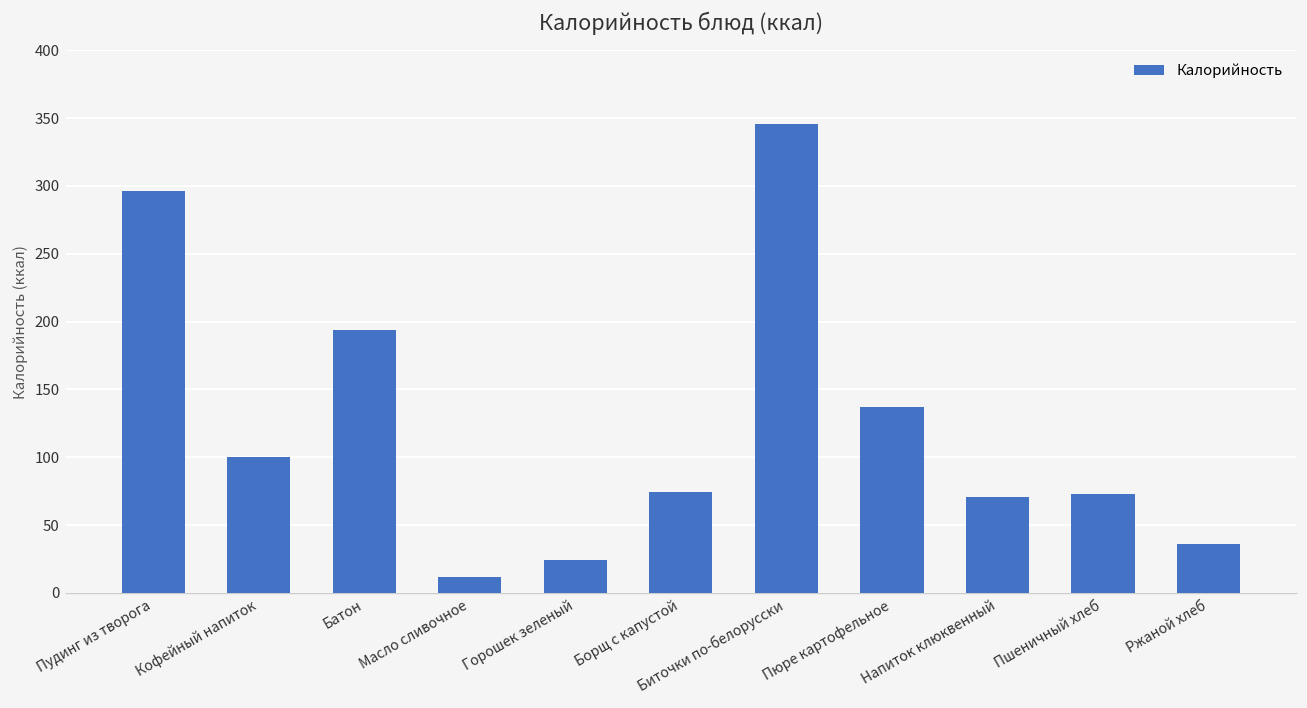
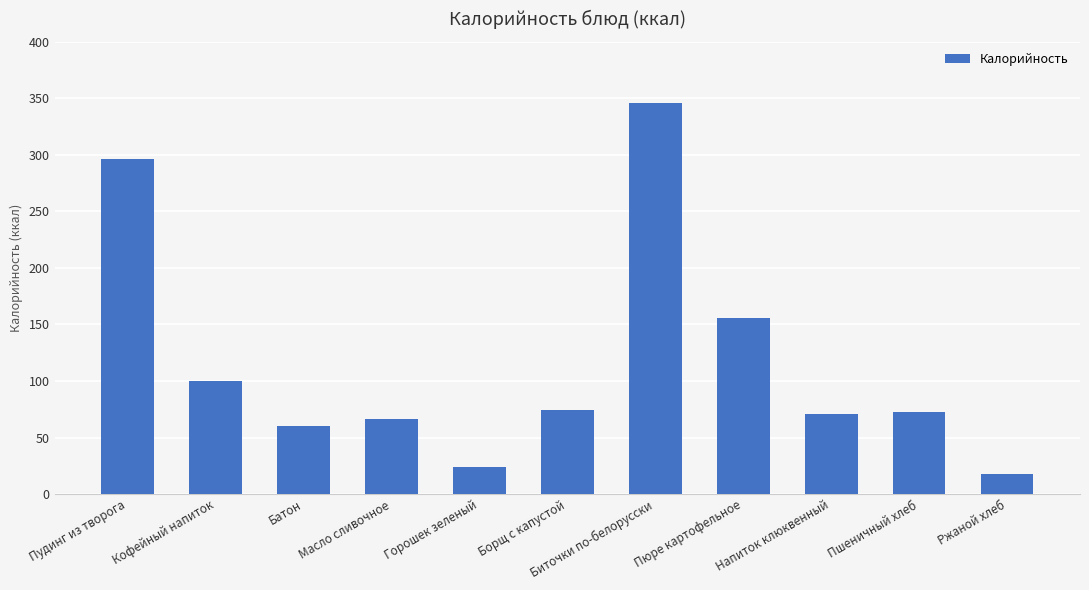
Батон: 194 -> 60
Масло сливочное: 12 -> 66
Пюре картофельное: 137 -> 156
Ржаной хлеб: 36 -> 18
